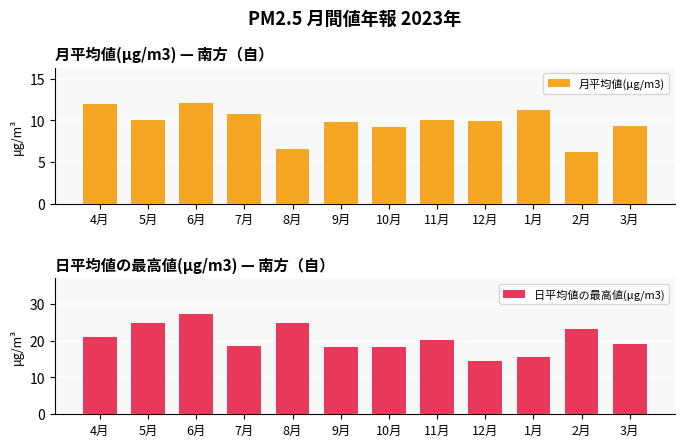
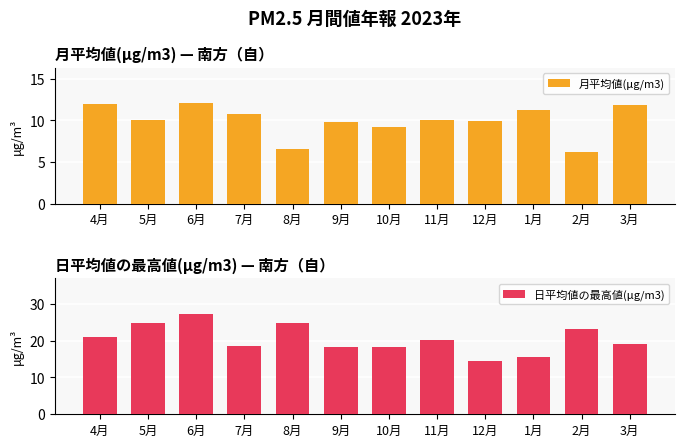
月平均値(μg/m3) — 南方（自）, 3月: 9 -> 12
